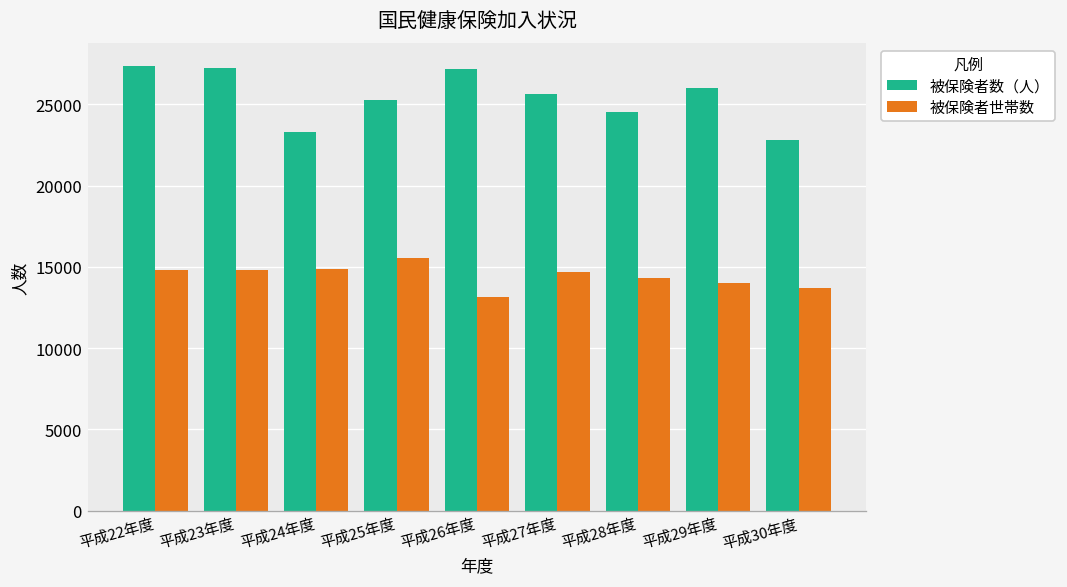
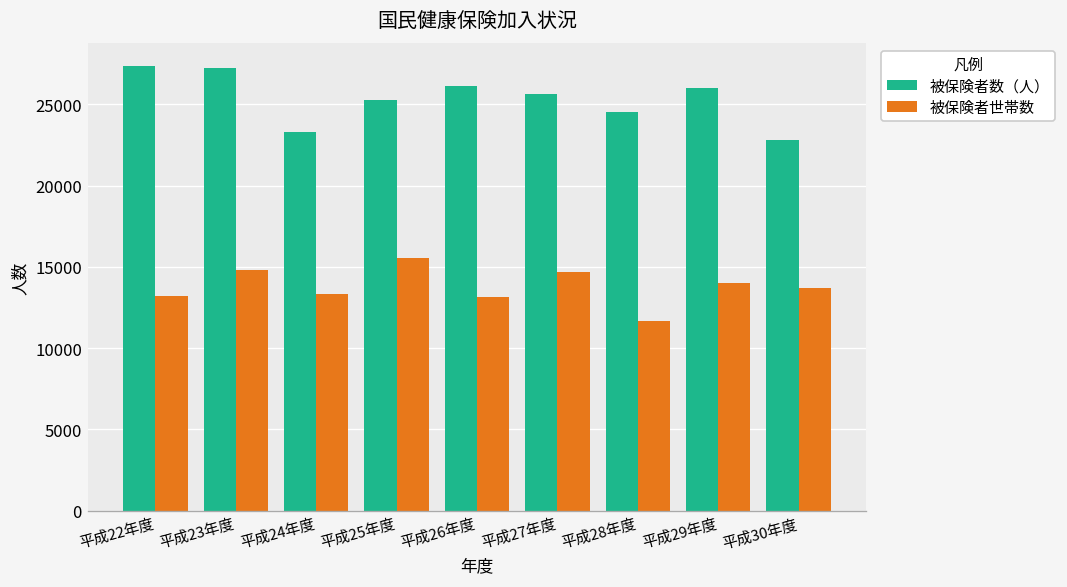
被保険者世帯数, 平成22年度: 14800 -> 13200
被保険者世帯数, 平成24年度: 14900 -> 13300
被保険者数（人）, 平成26年度: 27200 -> 26100
被保険者世帯数, 平成28年度: 14300 -> 11700
